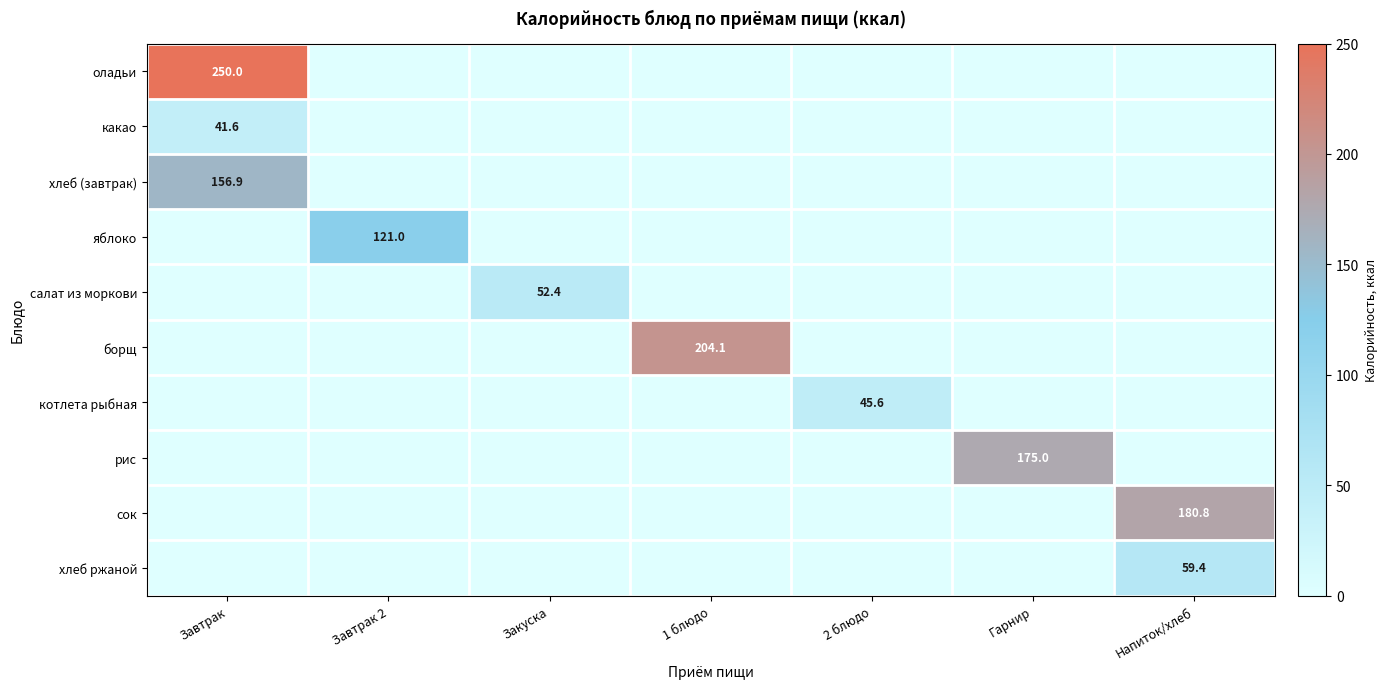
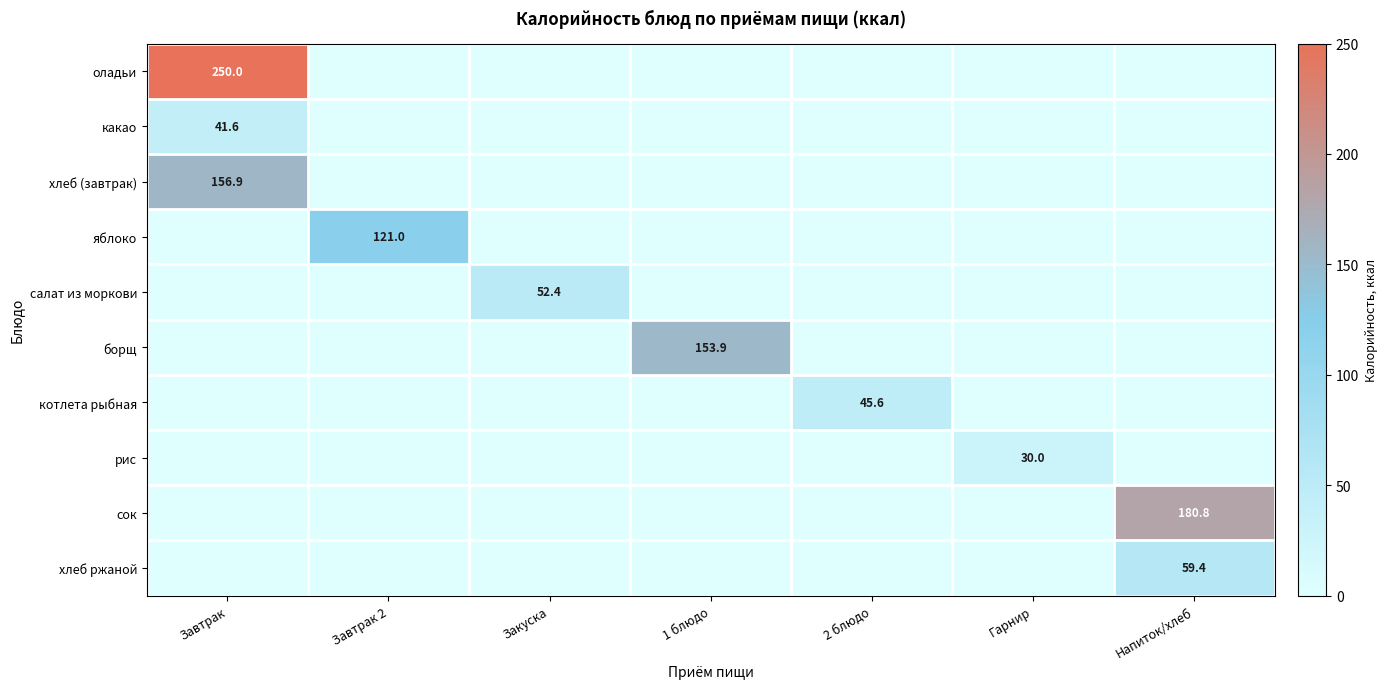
борщ, 1 блюдо: 204.1 -> 153.9
рис, Гарнир: 175.0 -> 30.0
